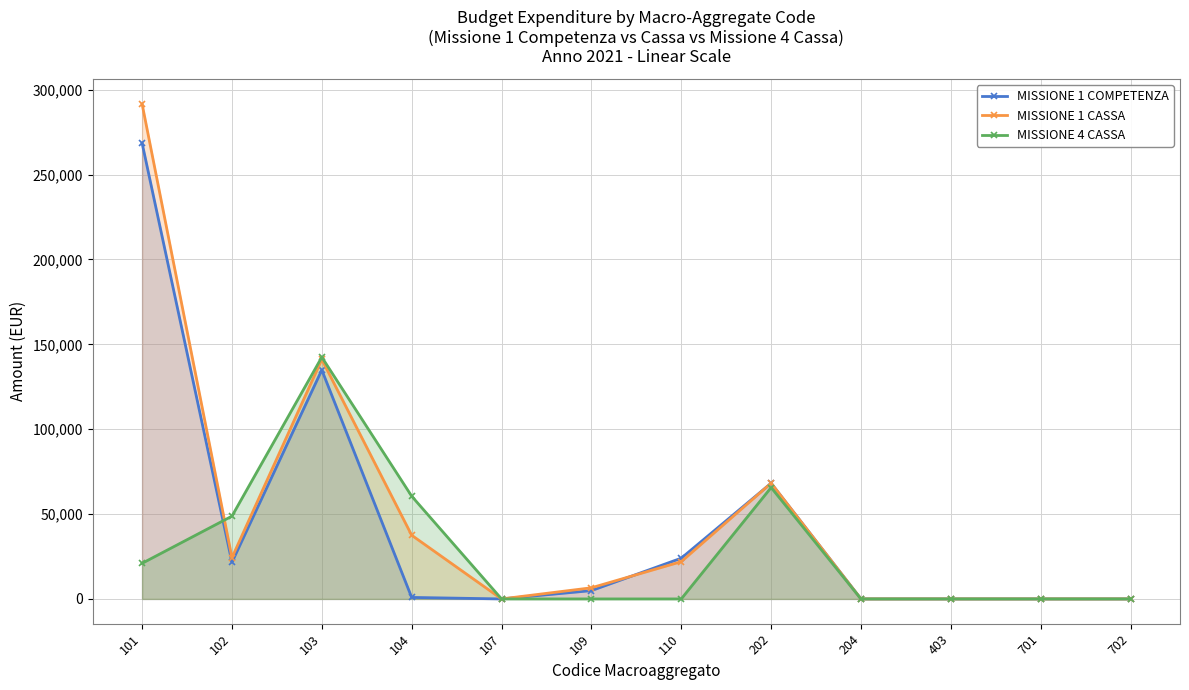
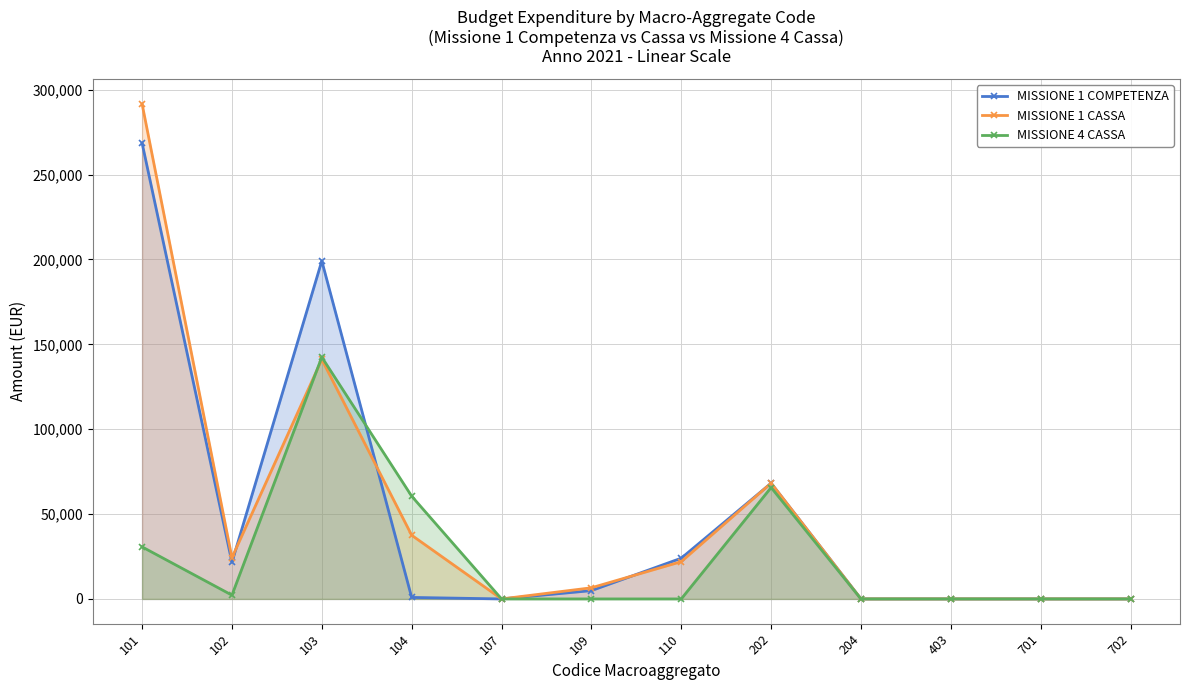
MISSIONE 4 CASSA, 101: 21,000 -> 31,000
MISSIONE 4 CASSA, 102: 49,000 -> 2,000
MISSIONE 1 COMPETENZA, 103: 135,000 -> 199,000
